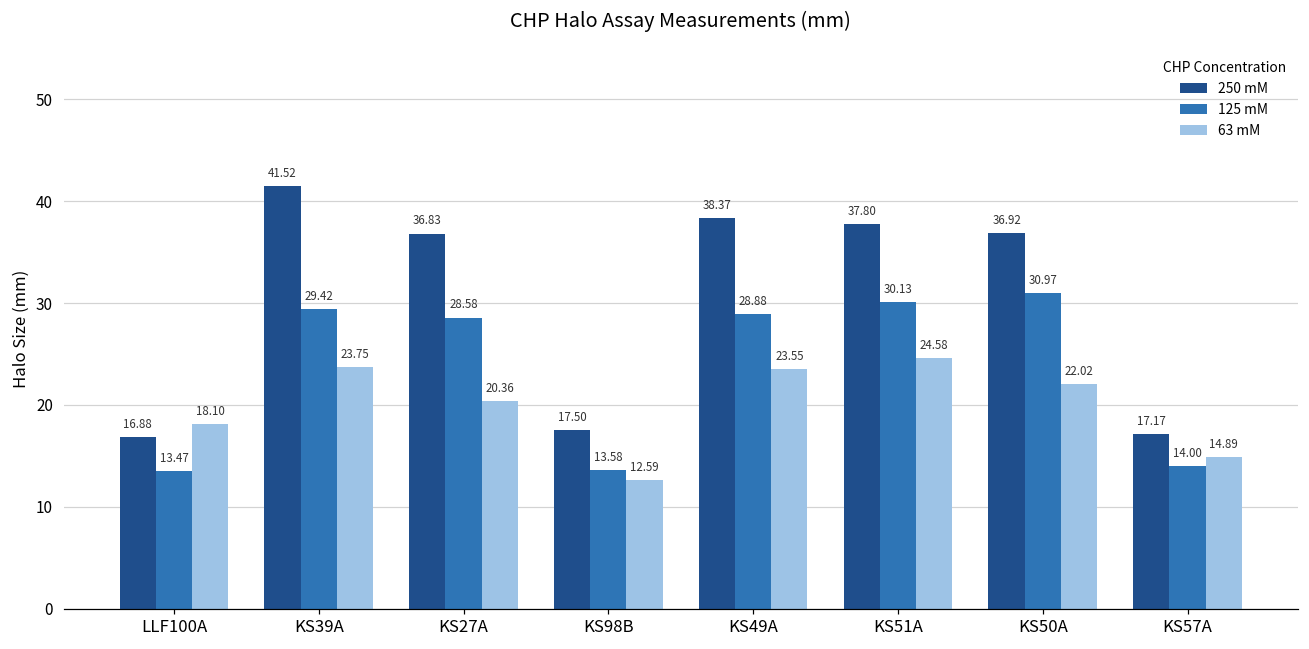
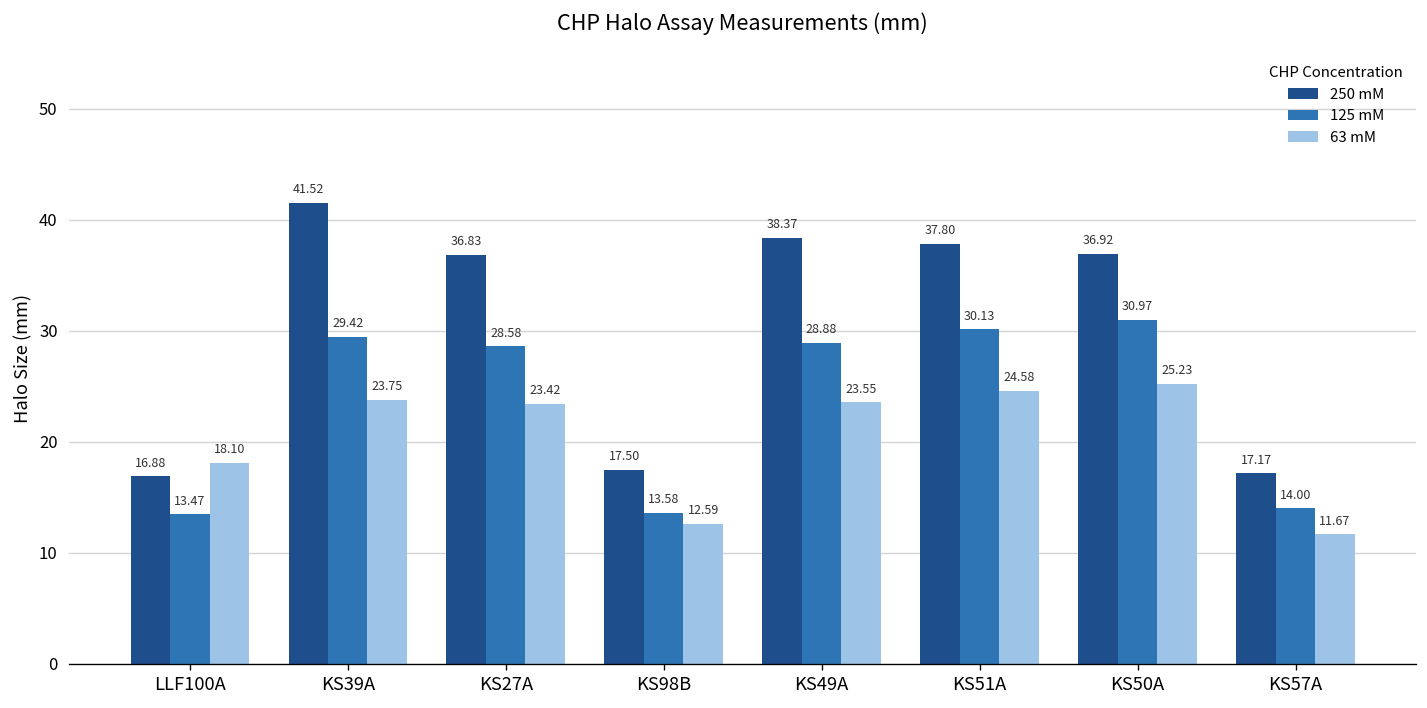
63 mM, KS27A: 20.36 -> 23.42
63 mM, KS50A: 22.02 -> 25.23
63 mM, KS57A: 14.89 -> 11.67
